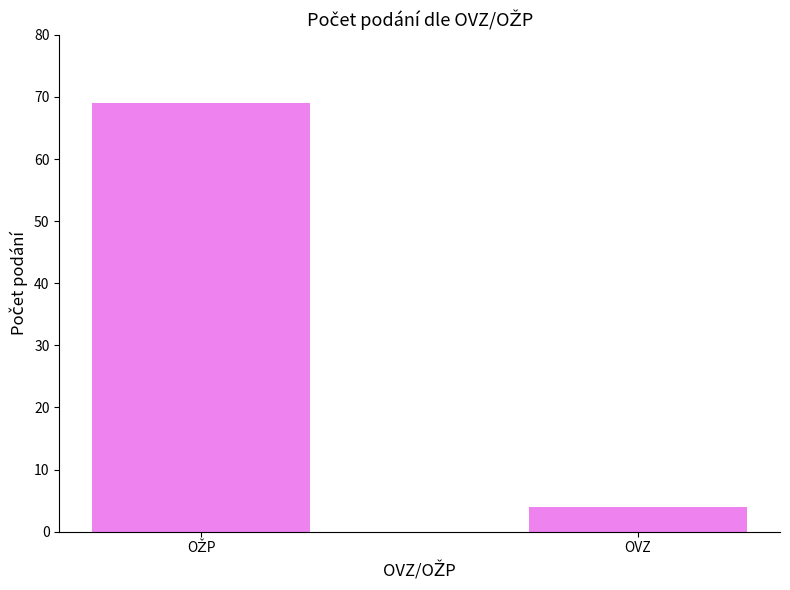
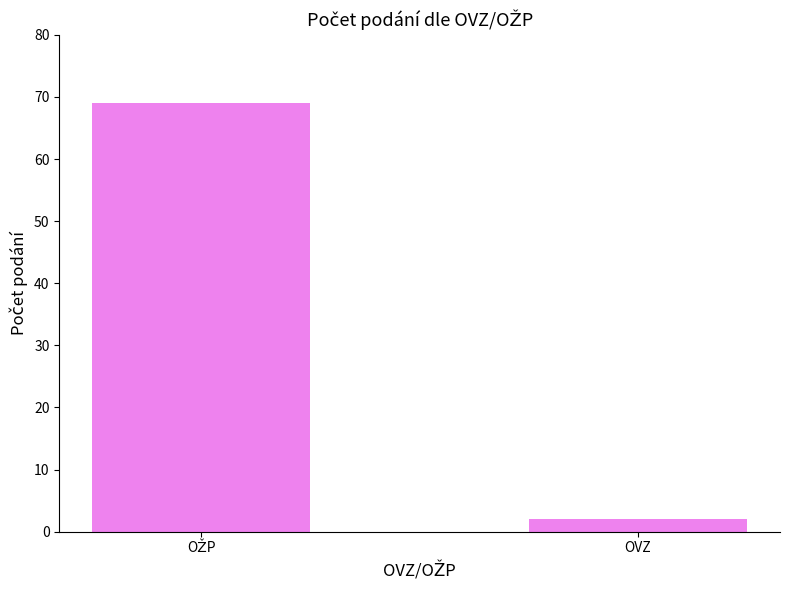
OVZ: 4 -> 2
